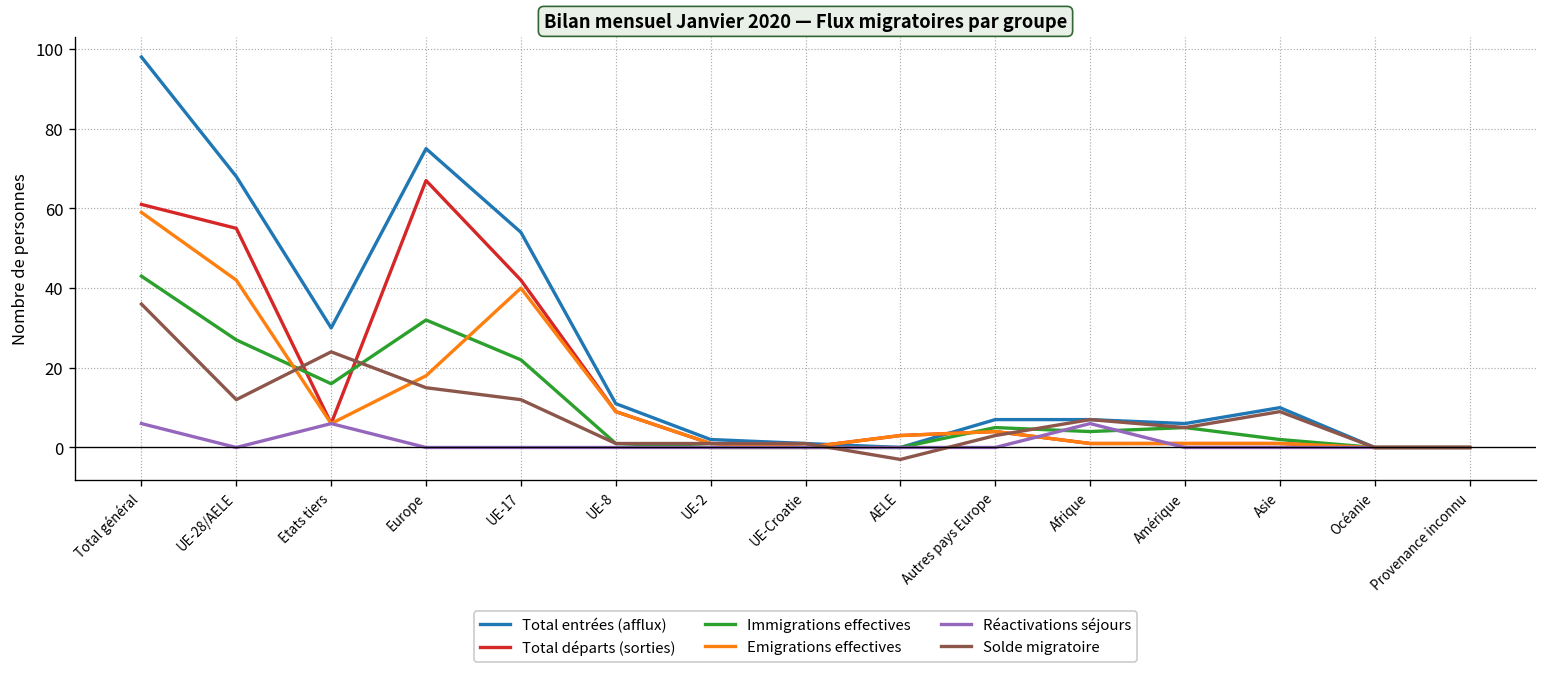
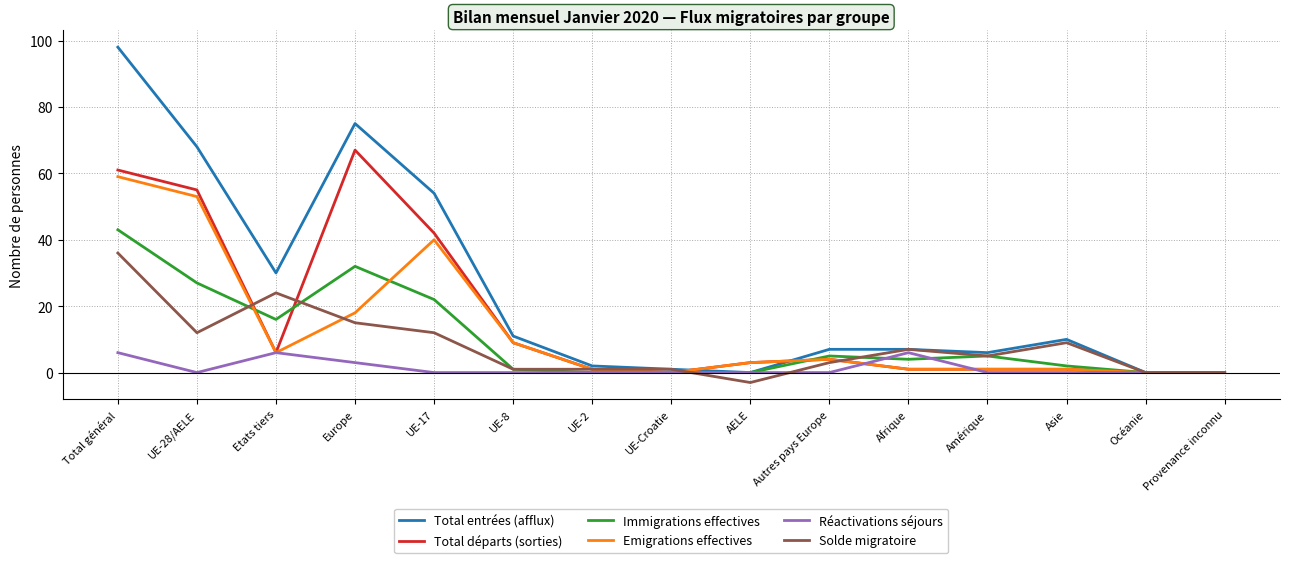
Emigrations effectives, UE-28/AELE: 42 -> 53
Réactivations séjours, Europe: 0 -> 3
